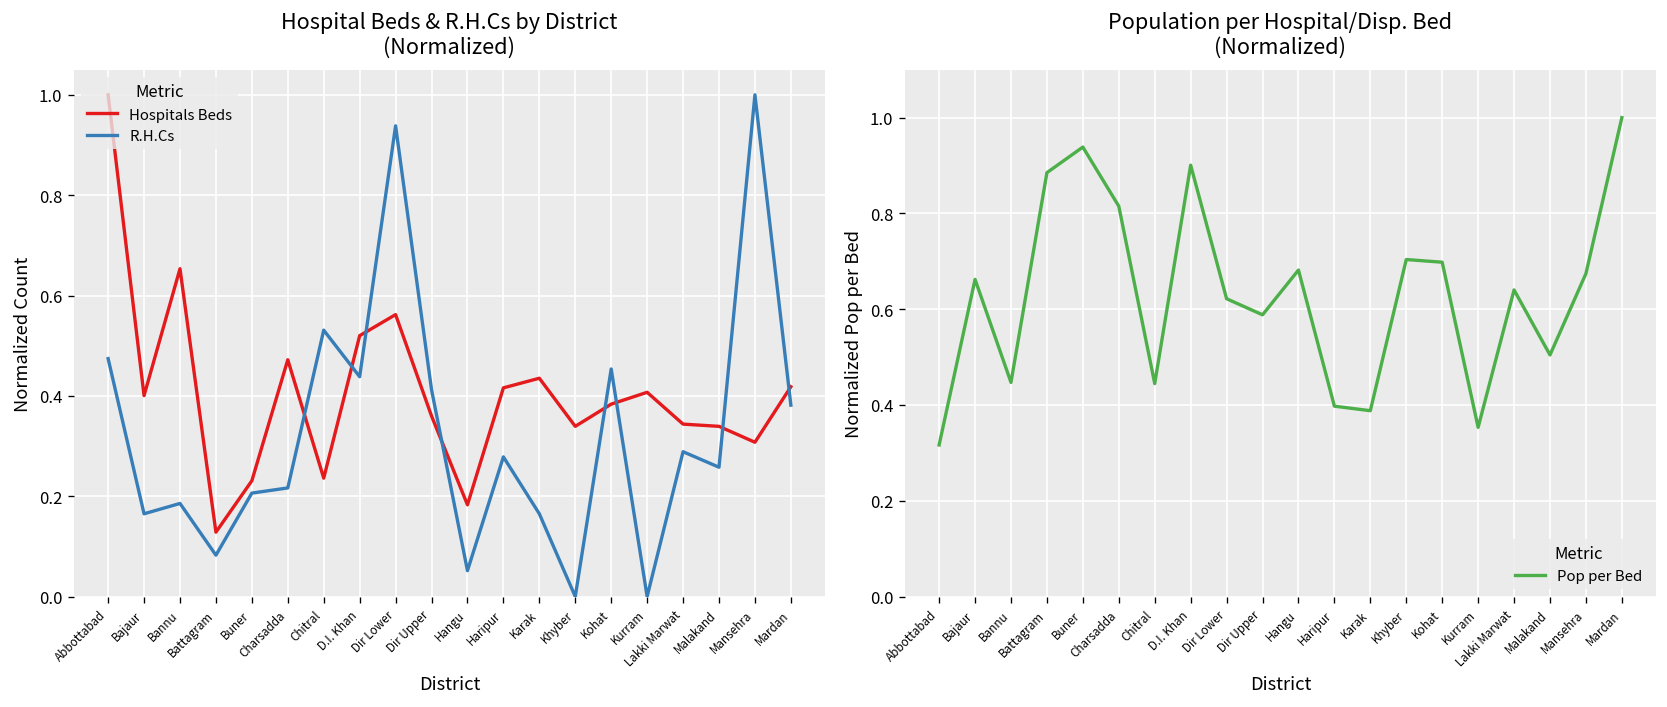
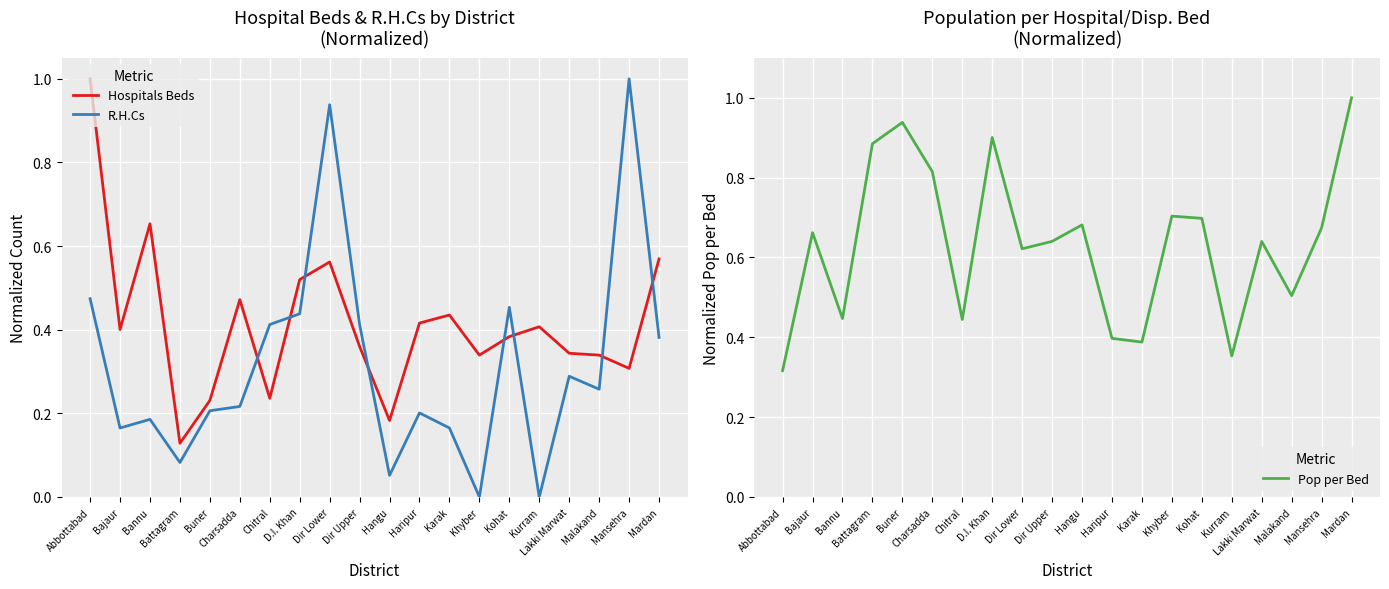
Hospital Beds & R.H.Cs by District (Normalized), R.H.Cs, Chitral: 0.53 -> 0.41
Hospital Beds & R.H.Cs by District (Normalized), R.H.Cs, Haripur: 0.28 -> 0.20
Hospital Beds & R.H.Cs by District (Normalized), Hospitals Beds, Mardan: 0.42 -> 0.57
Population per Hospital/Disp. Bed (Normalized), Dir Upper: 0.59 -> 0.64
